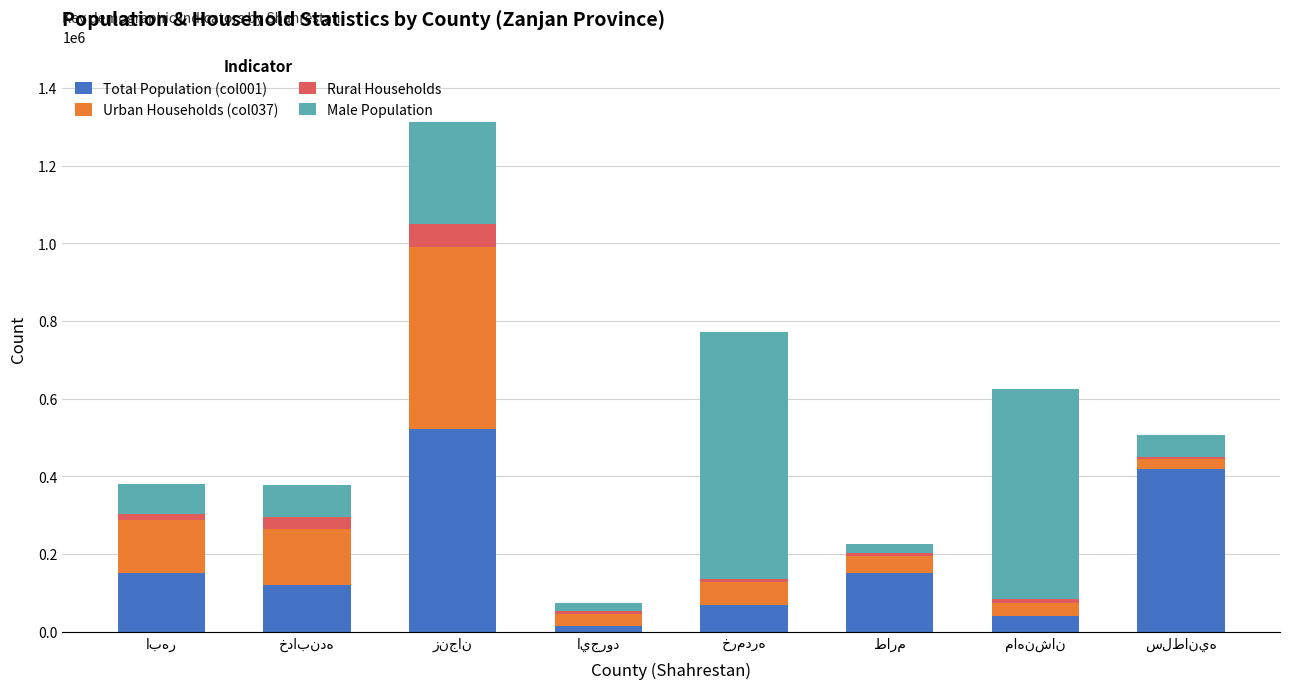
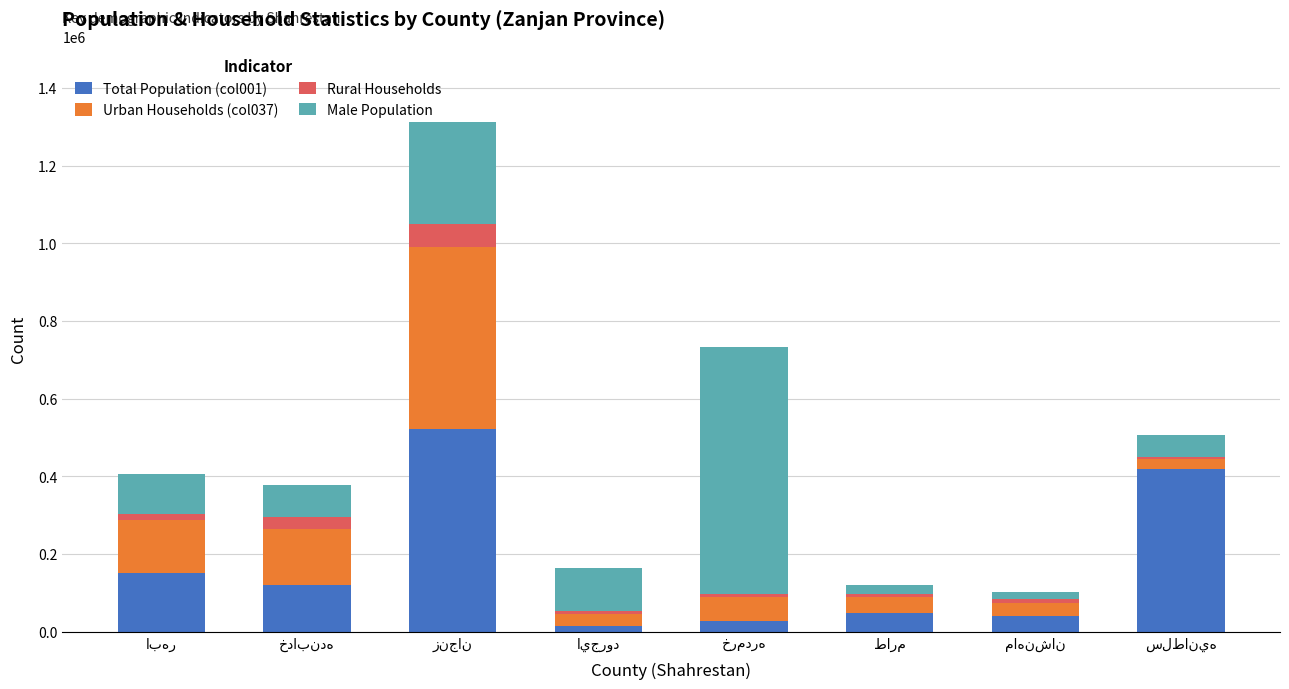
Male Population, ابهر: 80000 -> 100000
Male Population, ايجرود: 20000 -> 110000
Total Population (col001), خرمدره: 70000 -> 30000
Total Population (col001), طارم: 150000 -> 50000
Male Population, ماهنشان: 540000 -> 20000
